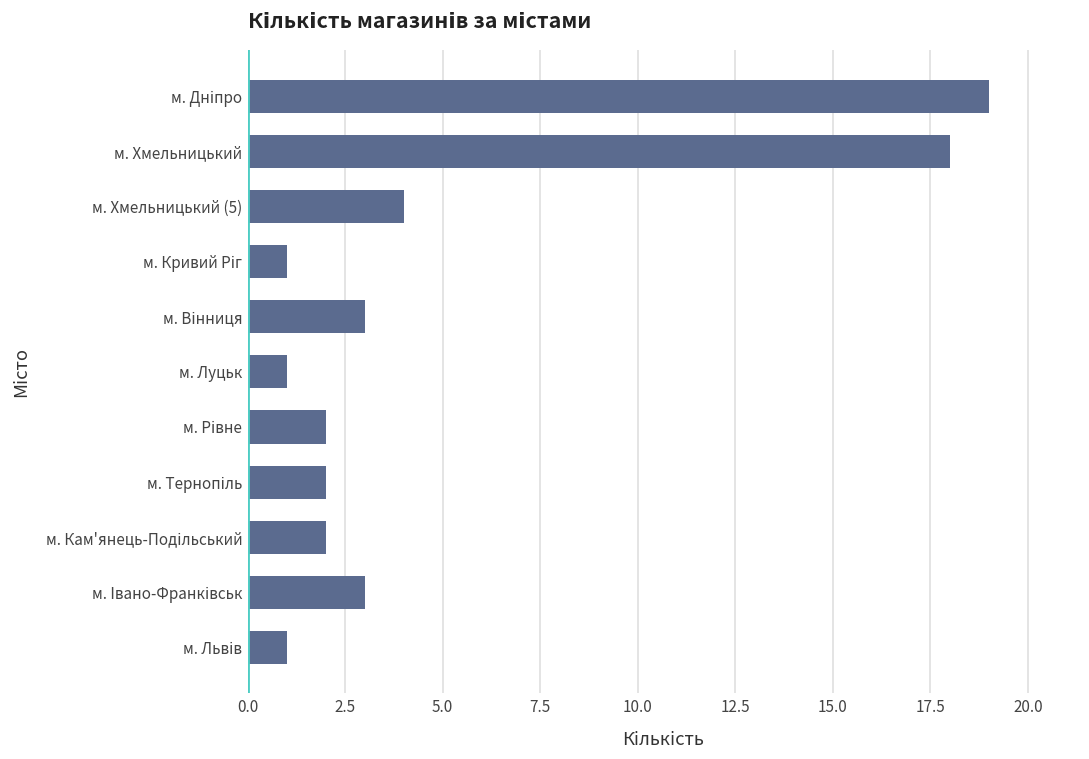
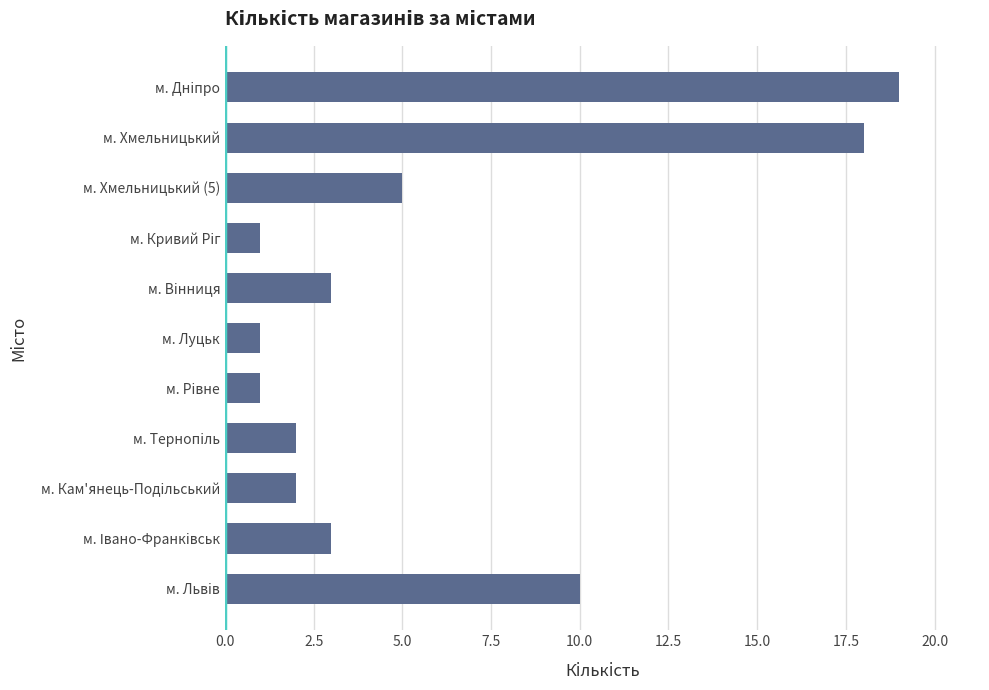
м. Хмельницький (5): 4 -> 5
м. Рівне: 2 -> 1
м. Львів: 1 -> 10
